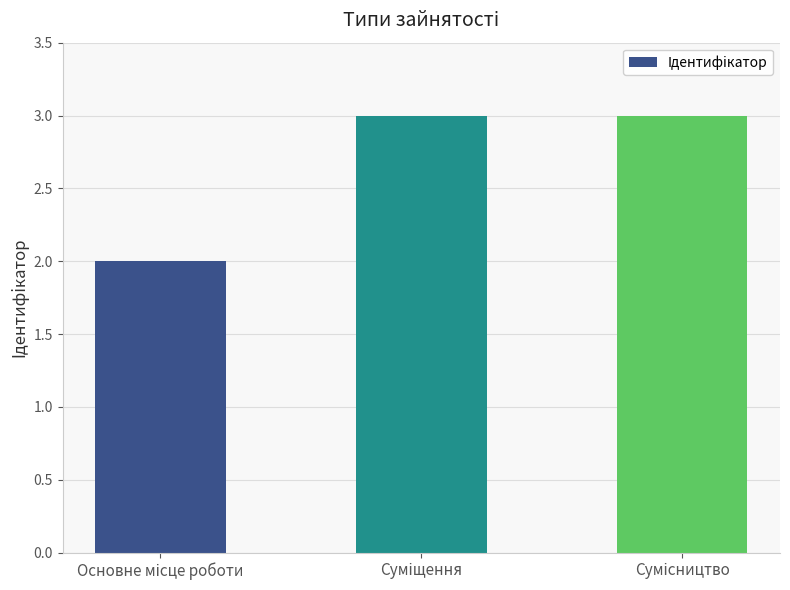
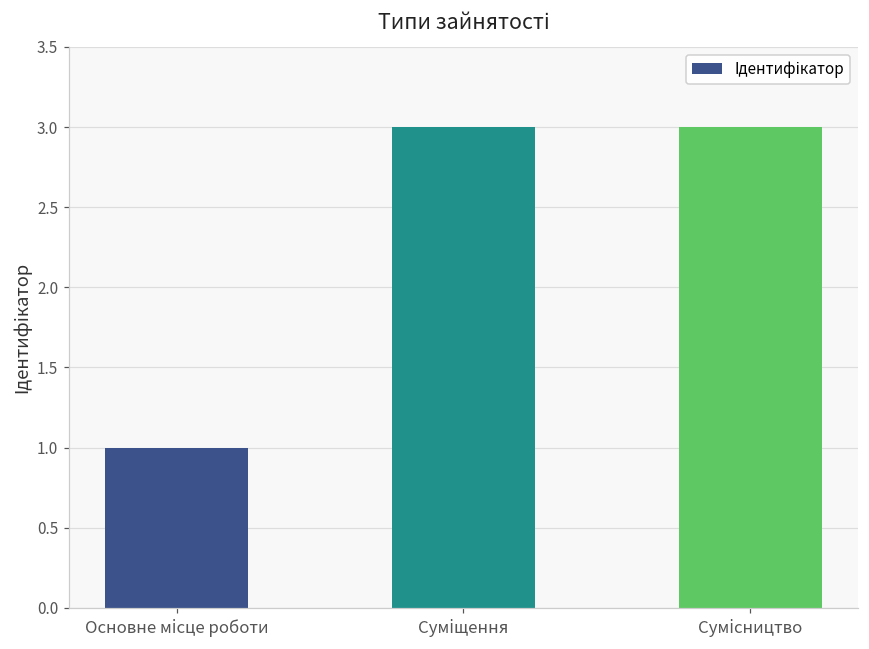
Основне місце роботи: 2 -> 1
